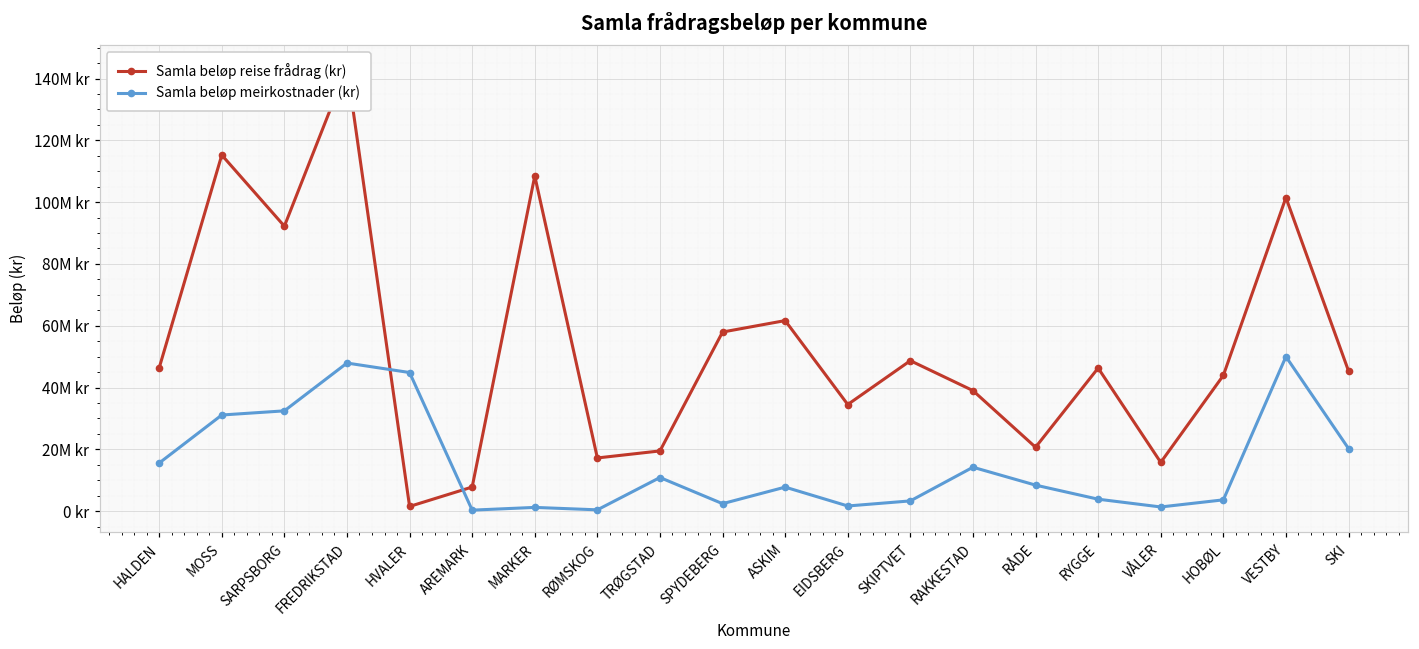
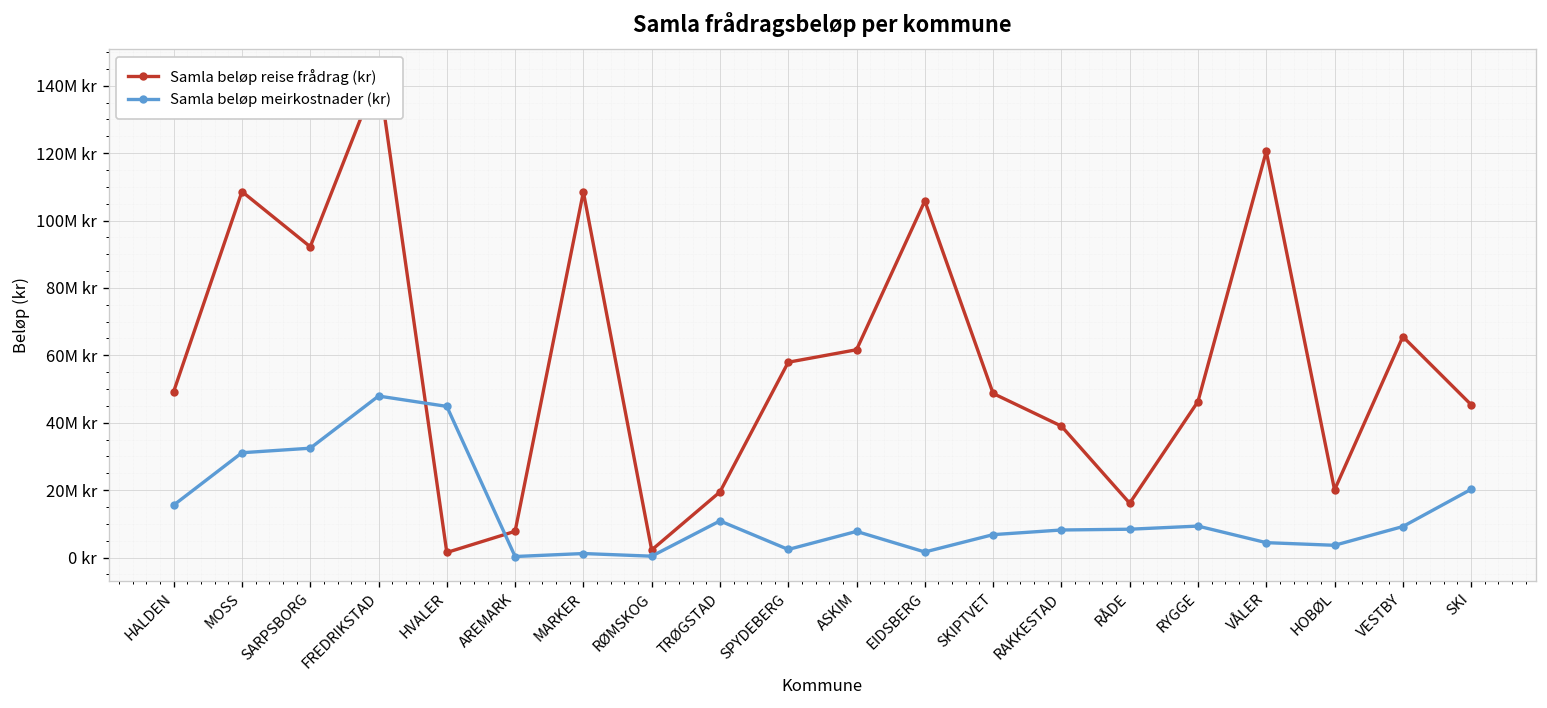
Samla beløp reise frådrag (kr), HALDEN: 46M kr -> 49M kr
Samla beløp reise frådrag (kr), MOSS: 115M kr -> 109M kr
Samla beløp reise frådrag (kr), RØMSKOG: 17M kr -> 2M kr
Samla beløp reise frådrag (kr), EIDSBERG: 34M kr -> 106M kr
Samla beløp meirkostnader (kr), SKIPTVET: 3M kr -> 7M kr
Samla beløp meirkostnader (kr), RAKKESTAD: 14M kr -> 8M kr
Samla beløp reise frådrag (kr), RÅDE: 21M kr -> 16M kr
Samla beløp meirkostnader (kr), RYGGE: 4M kr -> 9M kr
Samla beløp reise frådrag (kr), VÅLER: 16M kr -> 121M kr
Samla beløp meirkostnader (kr), VÅLER: 1M kr -> 4M kr
Samla beløp reise frådrag (kr), HOBØL: 44M kr -> 20M kr
Samla beløp reise frådrag (kr), VESTBY: 101M kr -> 66M kr
Samla beløp meirkostnader (kr), VESTBY: 50M kr -> 9M kr
